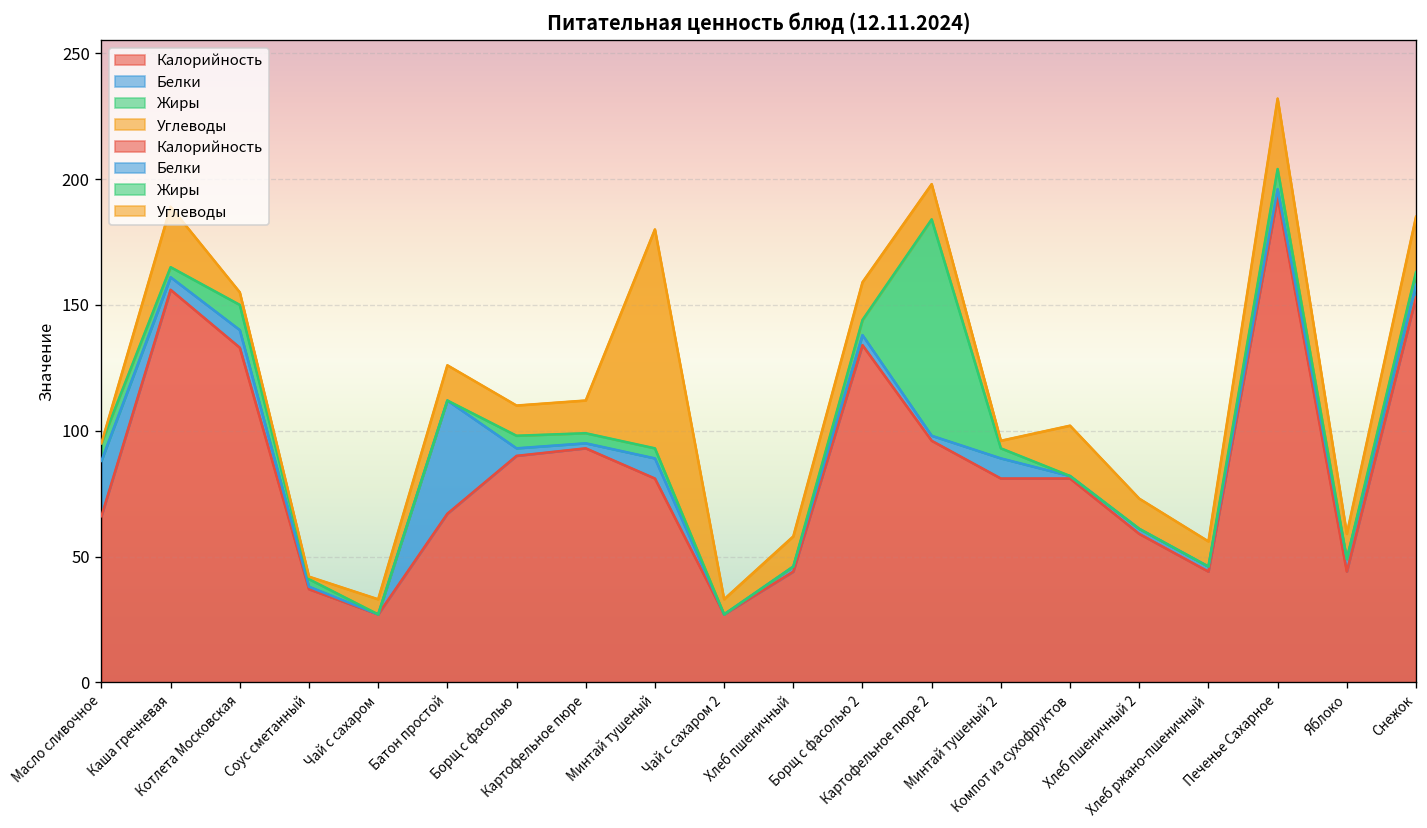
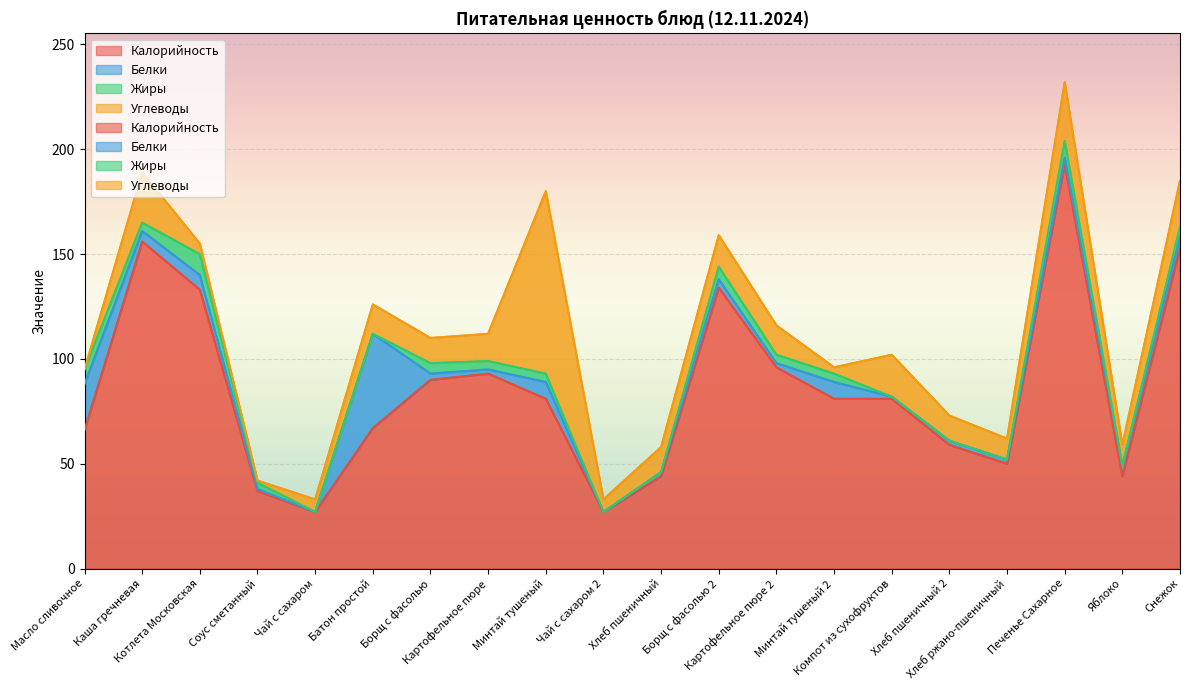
Жиры, Картофельное пюре 2: 86 -> 4
Калорийность, Хлеб ржано-пшеничный: 44 -> 50
